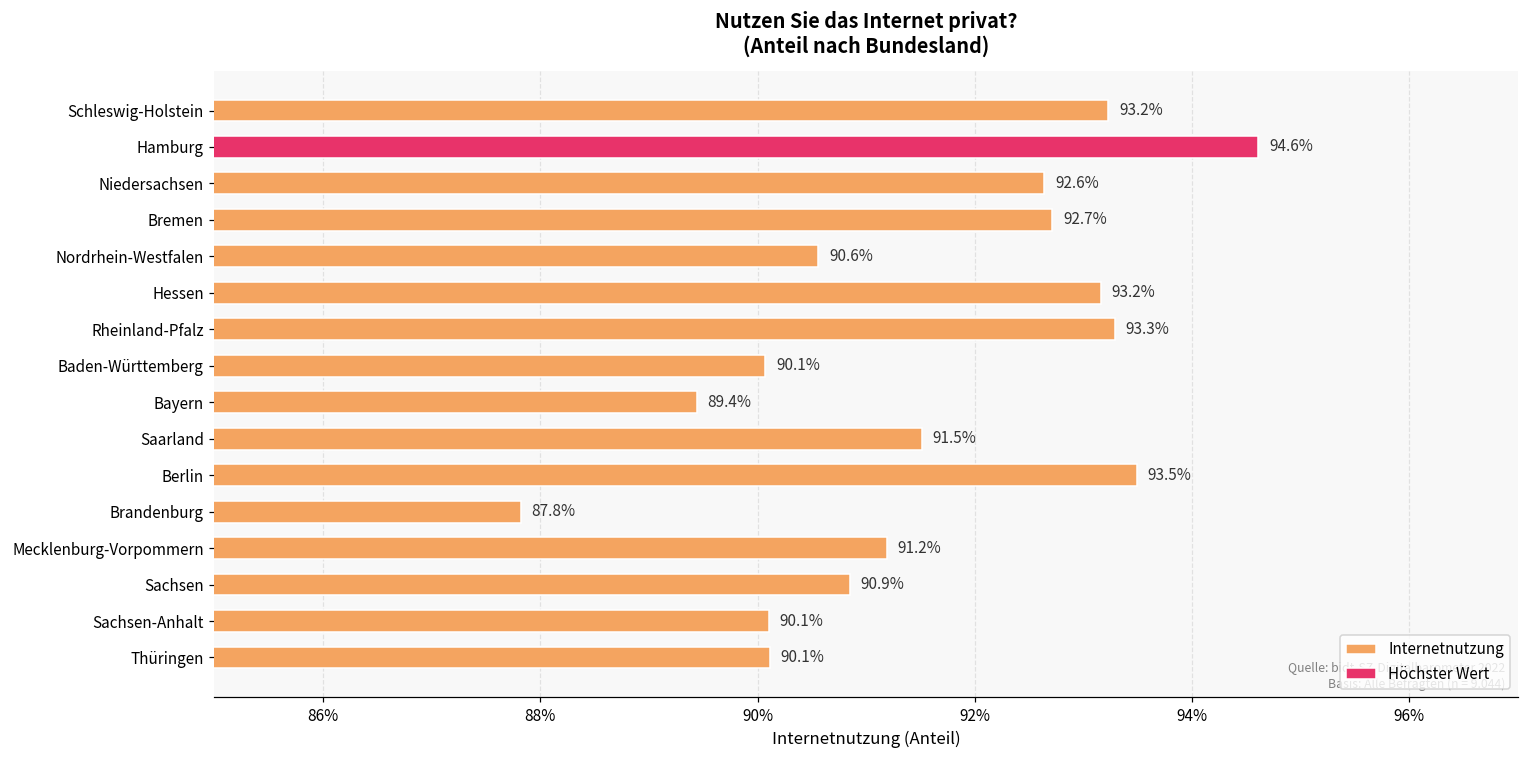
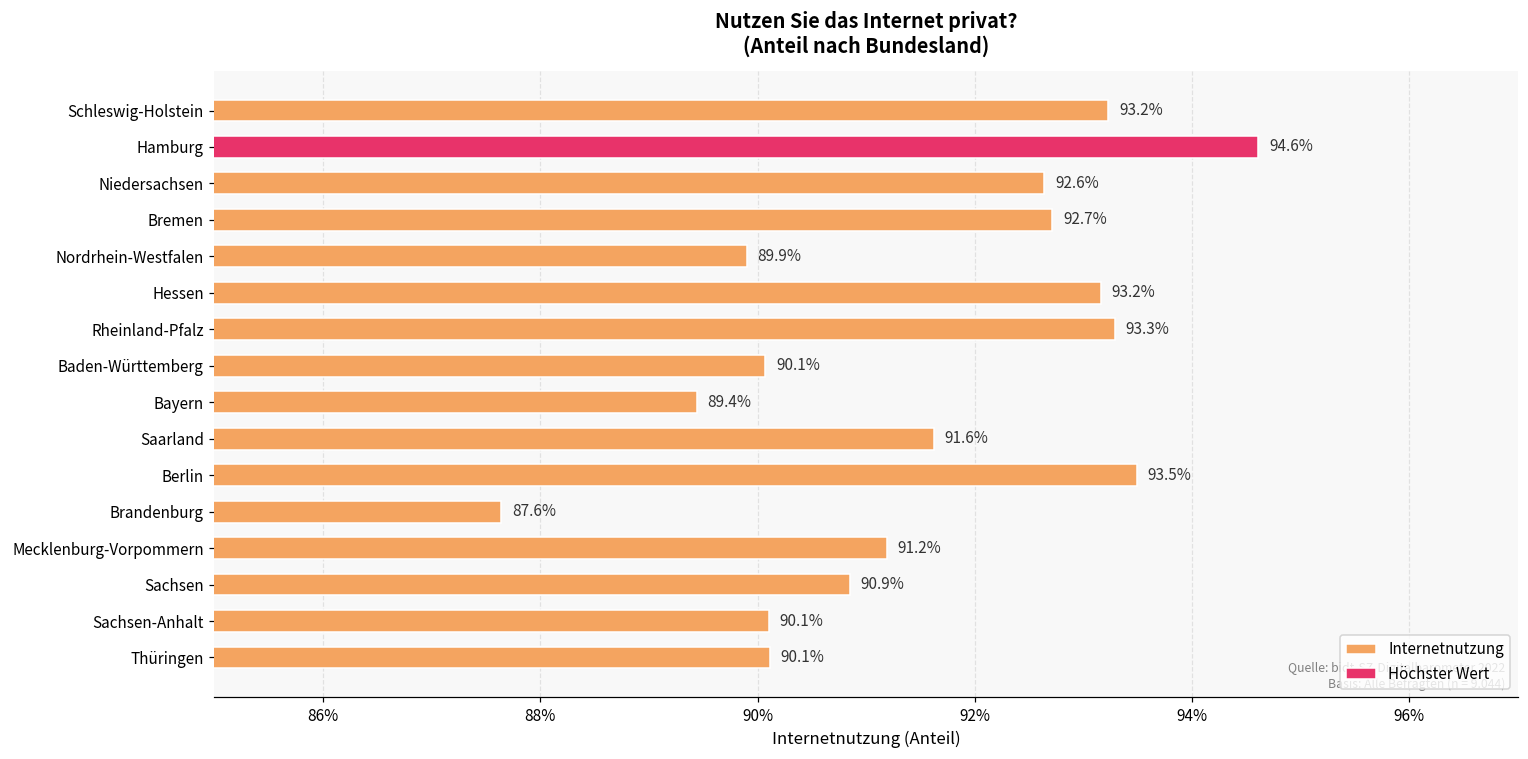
Nordrhein-Westfalen: 90.6% -> 89.9%
Saarland: 91.5% -> 91.6%
Brandenburg: 87.8% -> 87.6%
